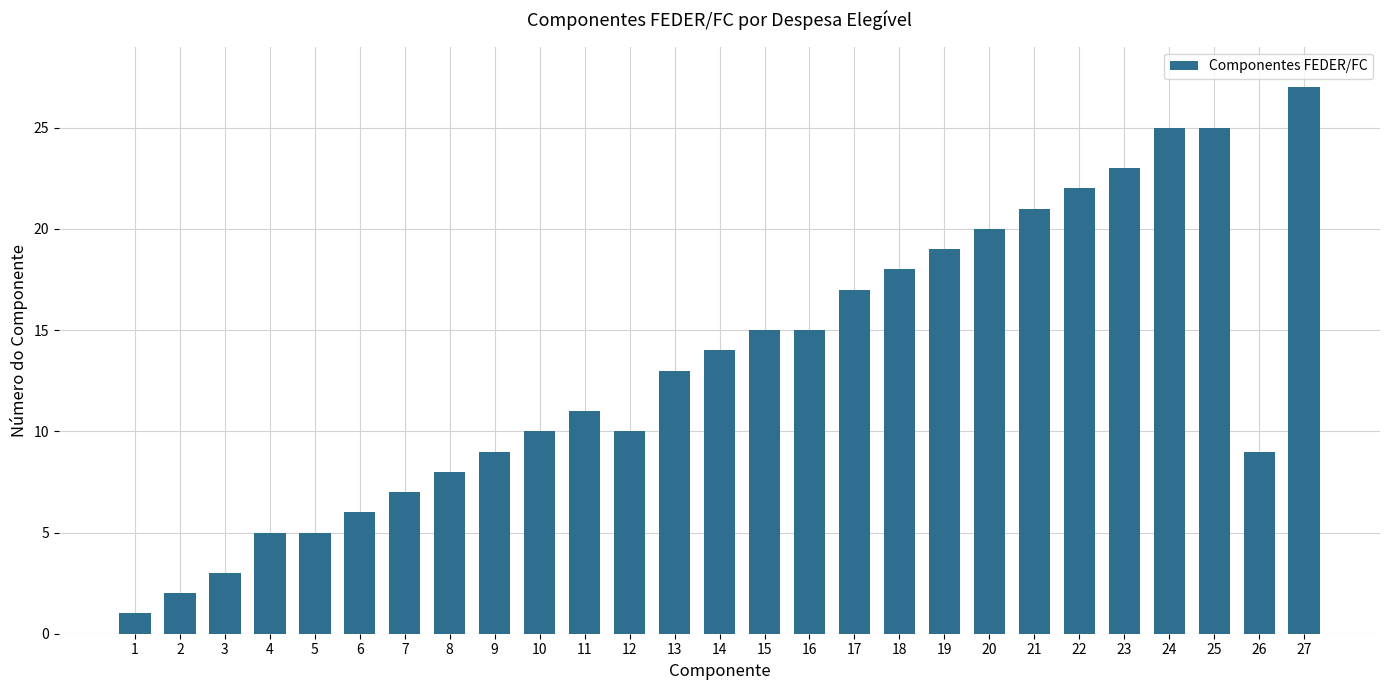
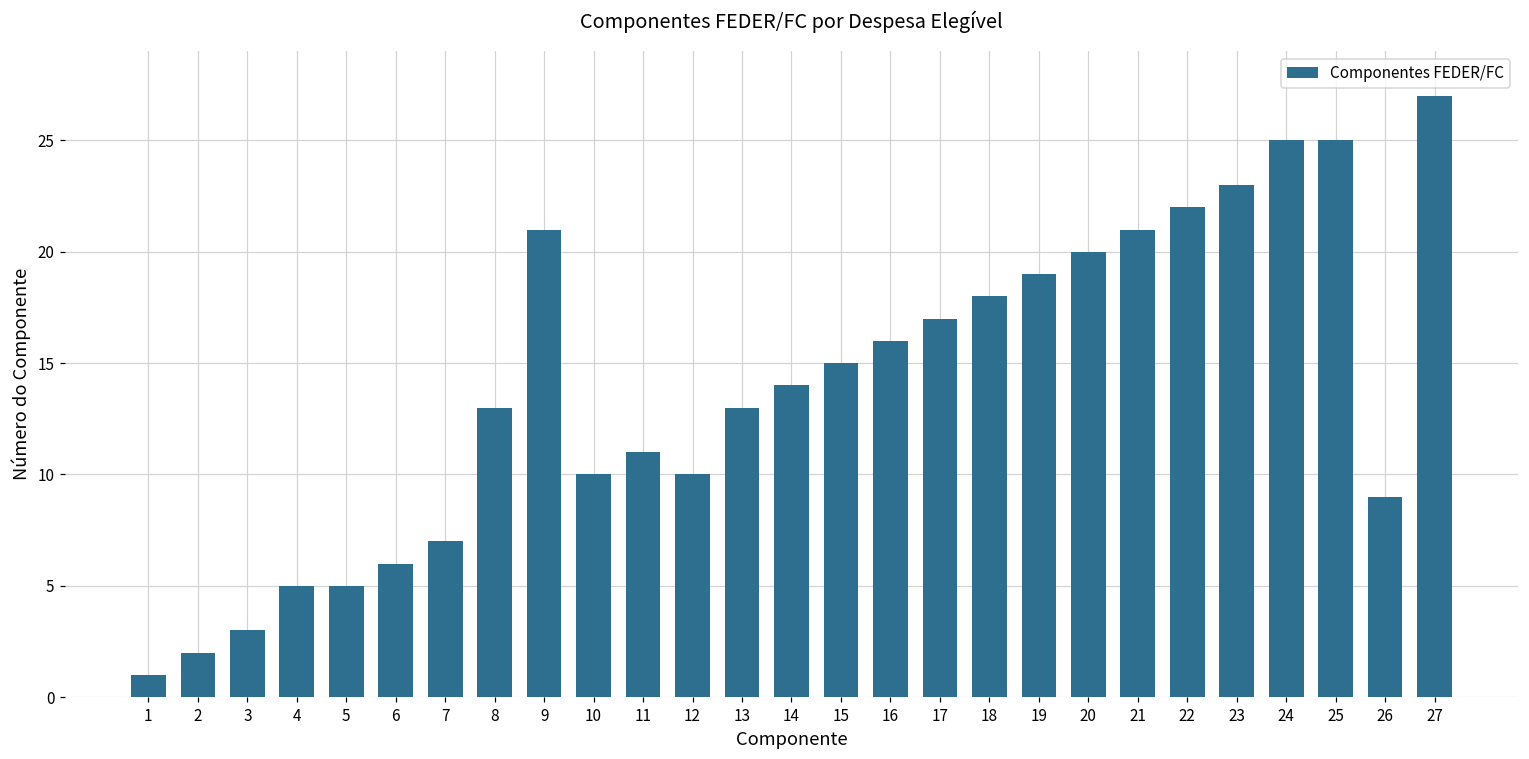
8: 8 -> 13
9: 9 -> 21
16: 15 -> 16
